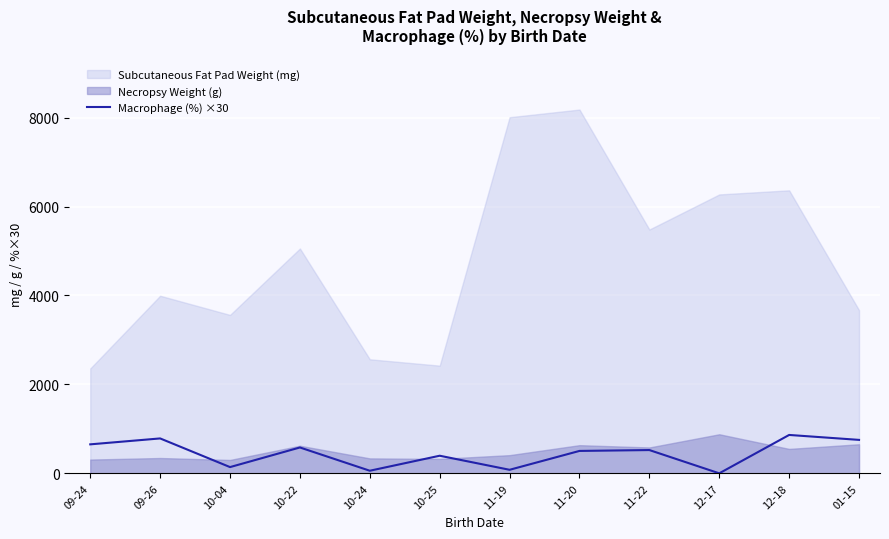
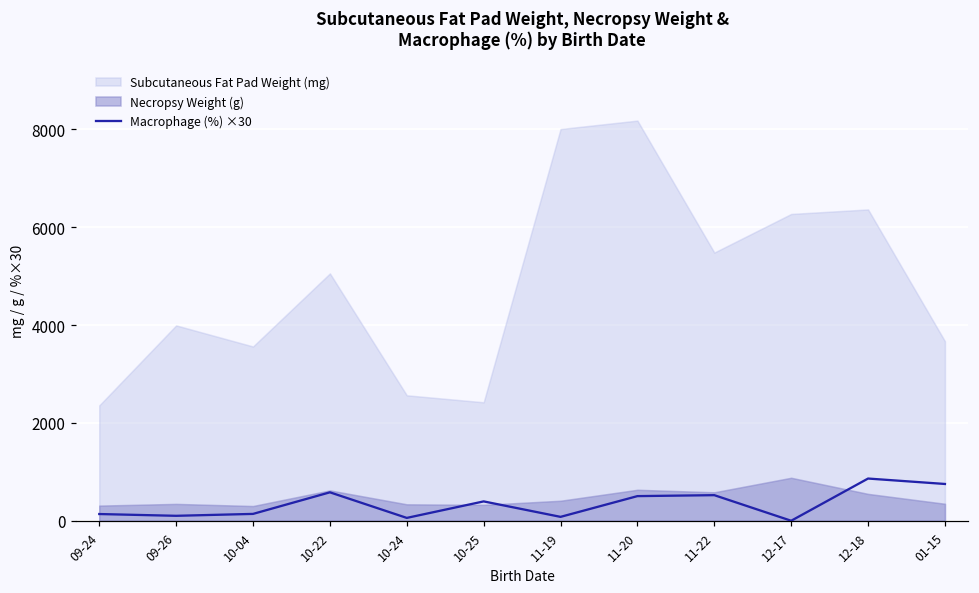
Macrophage (%) ×30, 09-24: 700 -> 100
Macrophage (%) ×30, 09-26: 800 -> 100
Necropsy Weight (g), 01-15: 700 -> 300
